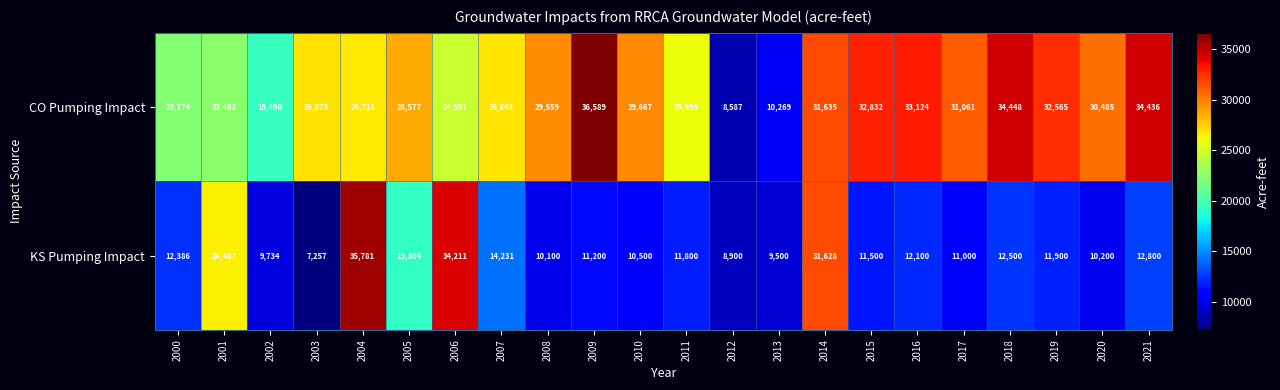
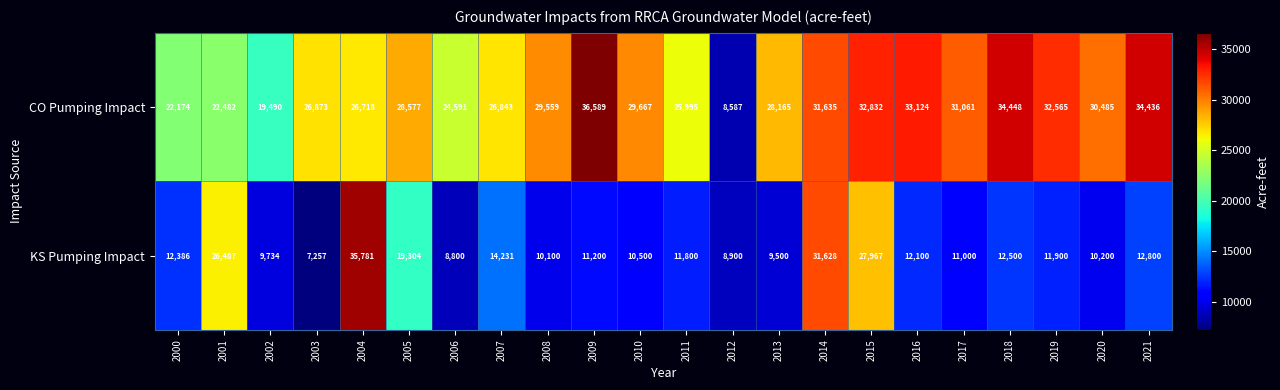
CO Pumping Impact, 2013: 10,269 -> 28,165
KS Pumping Impact, 2006: 34,211 -> 8,800
KS Pumping Impact, 2015: 11,500 -> 27,967
